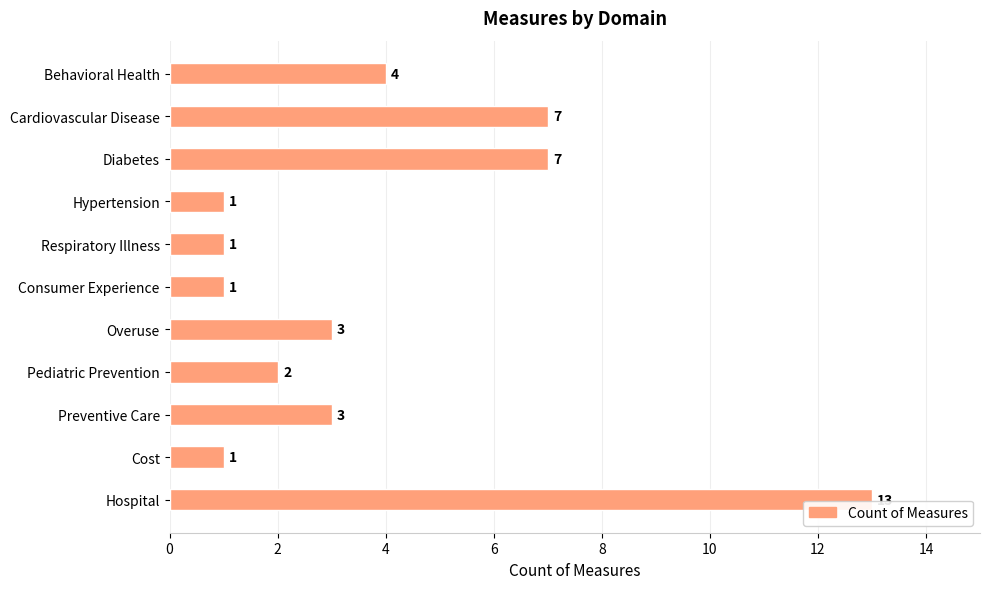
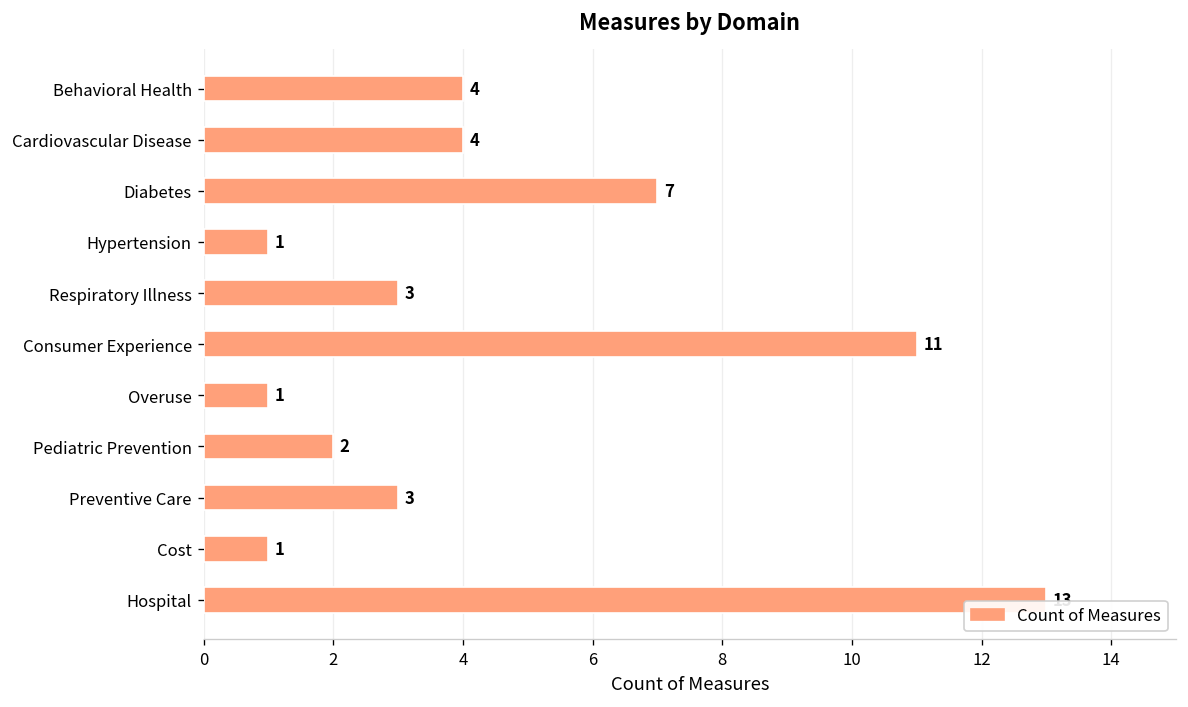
Cardiovascular Disease: 7 -> 4
Respiratory Illness: 1 -> 3
Consumer Experience: 1 -> 11
Overuse: 3 -> 1
